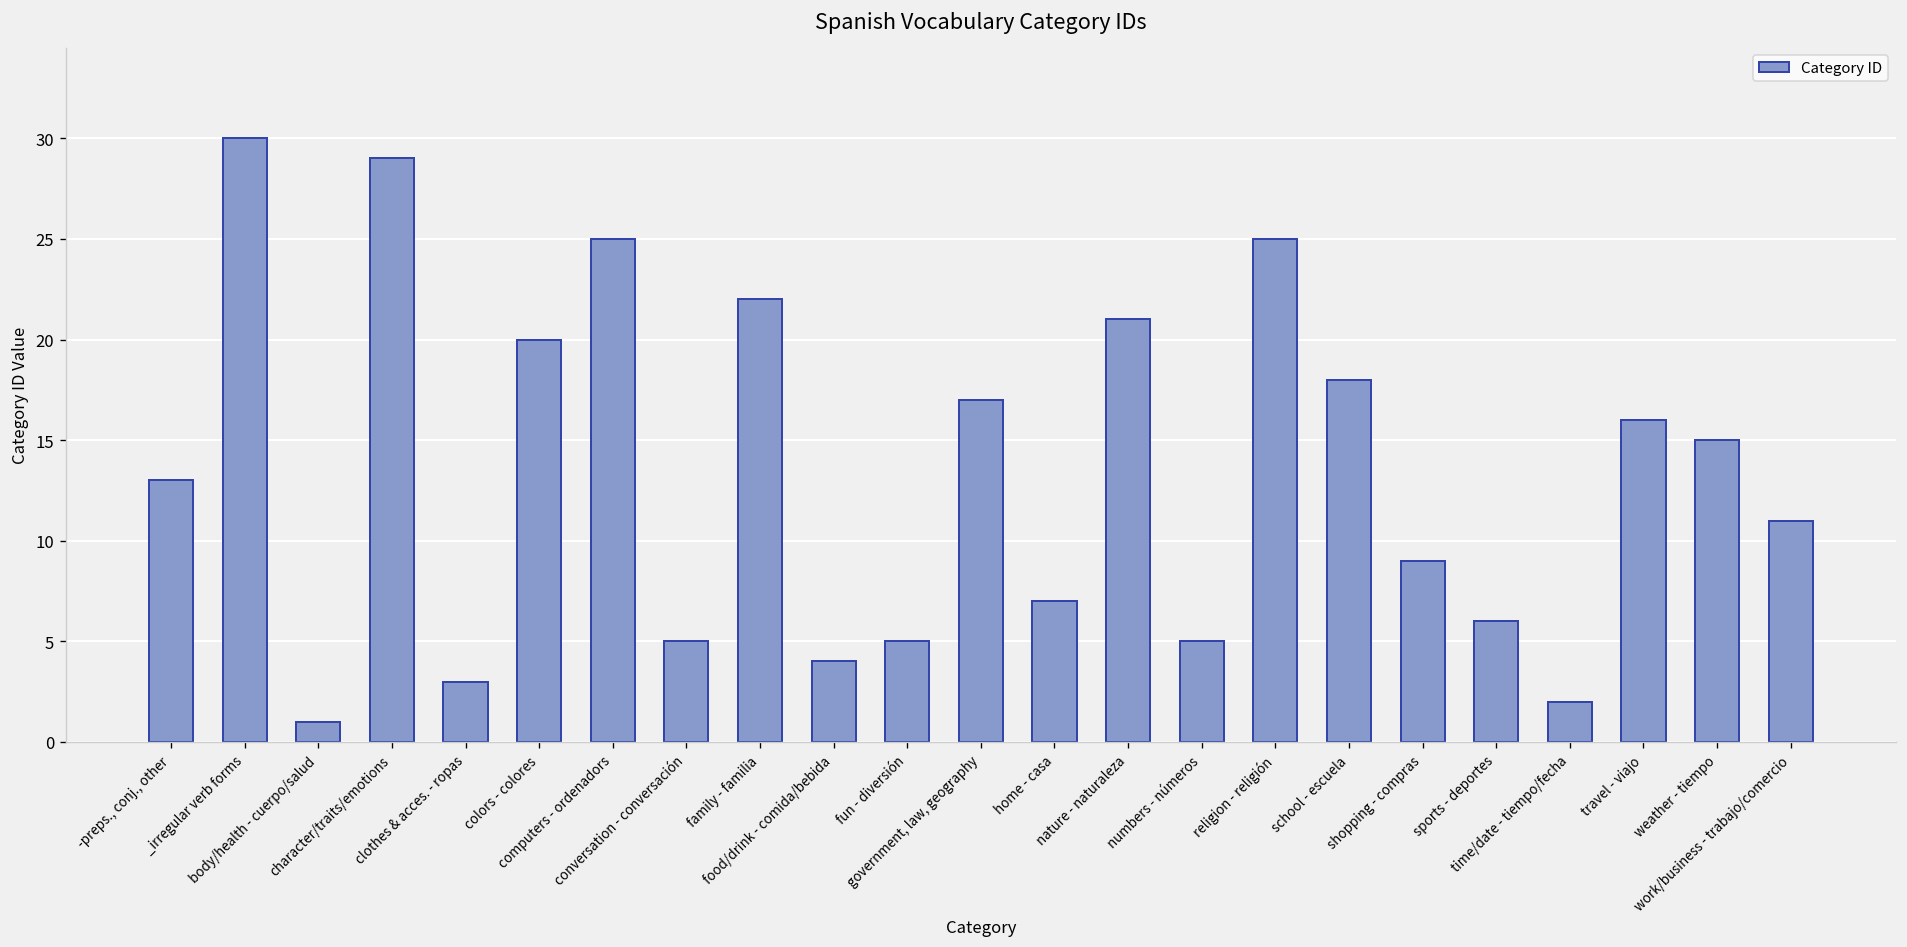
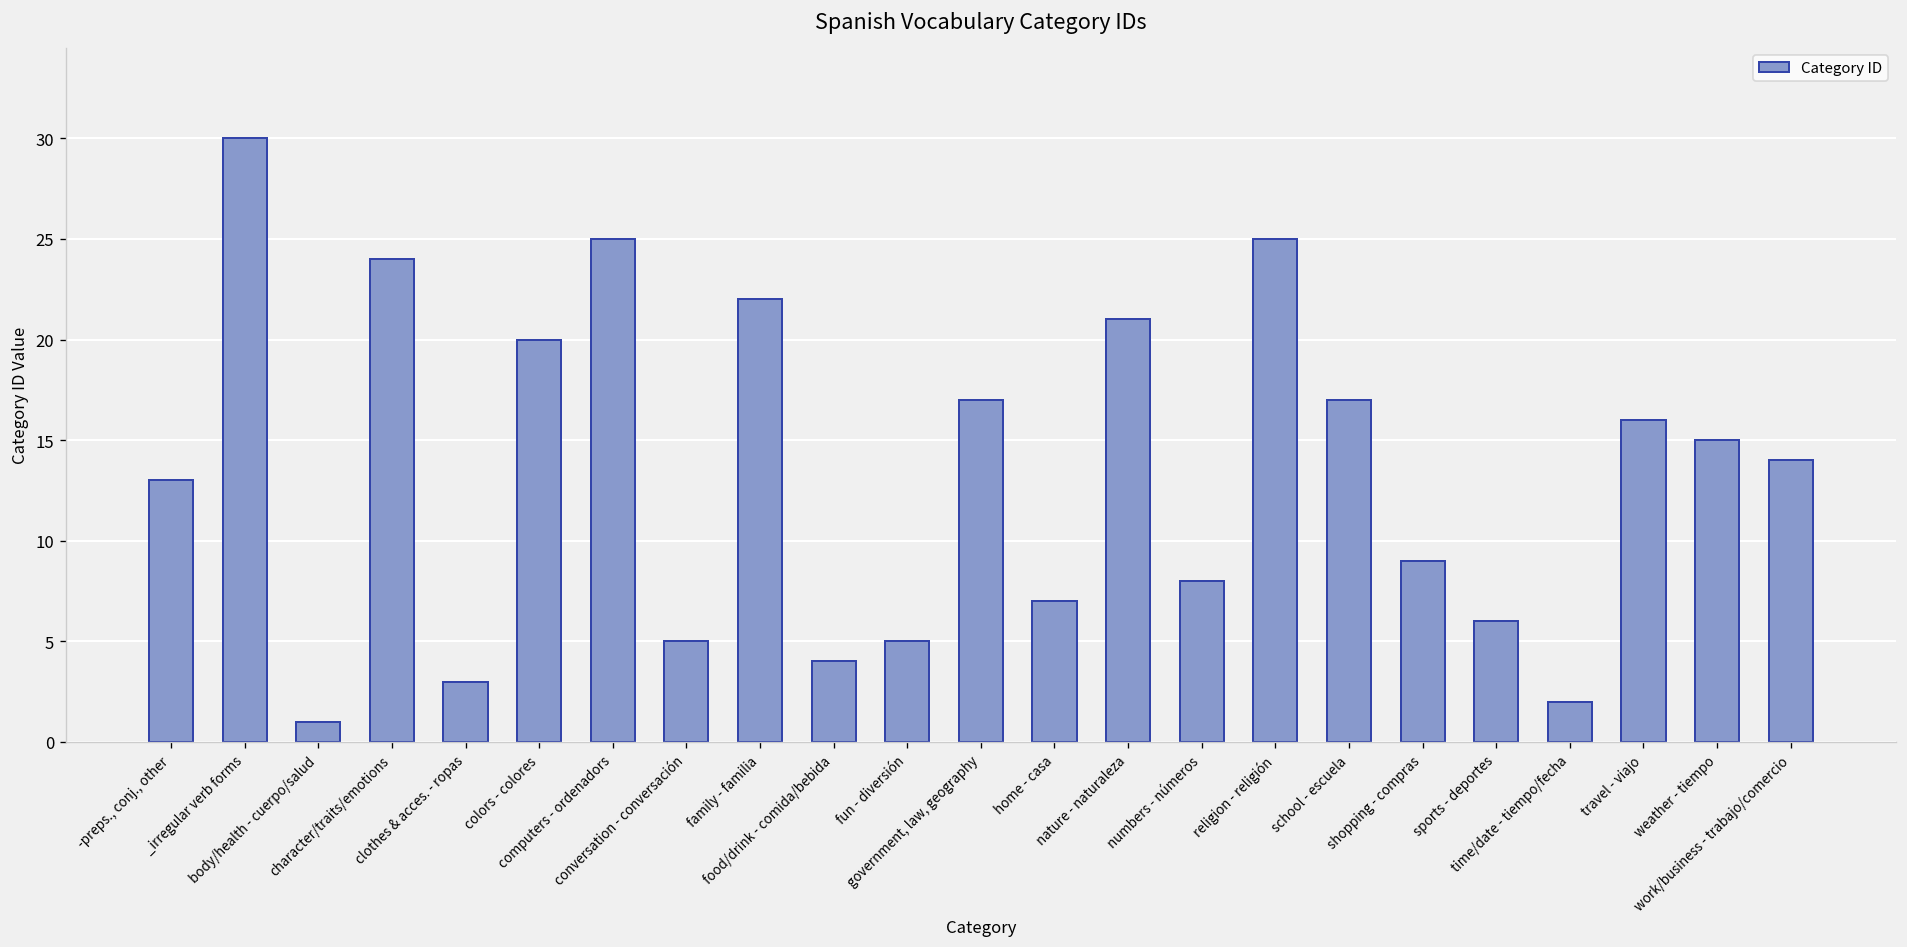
character/traits/emotions: 29 -> 24
numbers - números: 5 -> 8
school - escuela: 18 -> 17
work/business - trabajo/comercio: 11 -> 14
